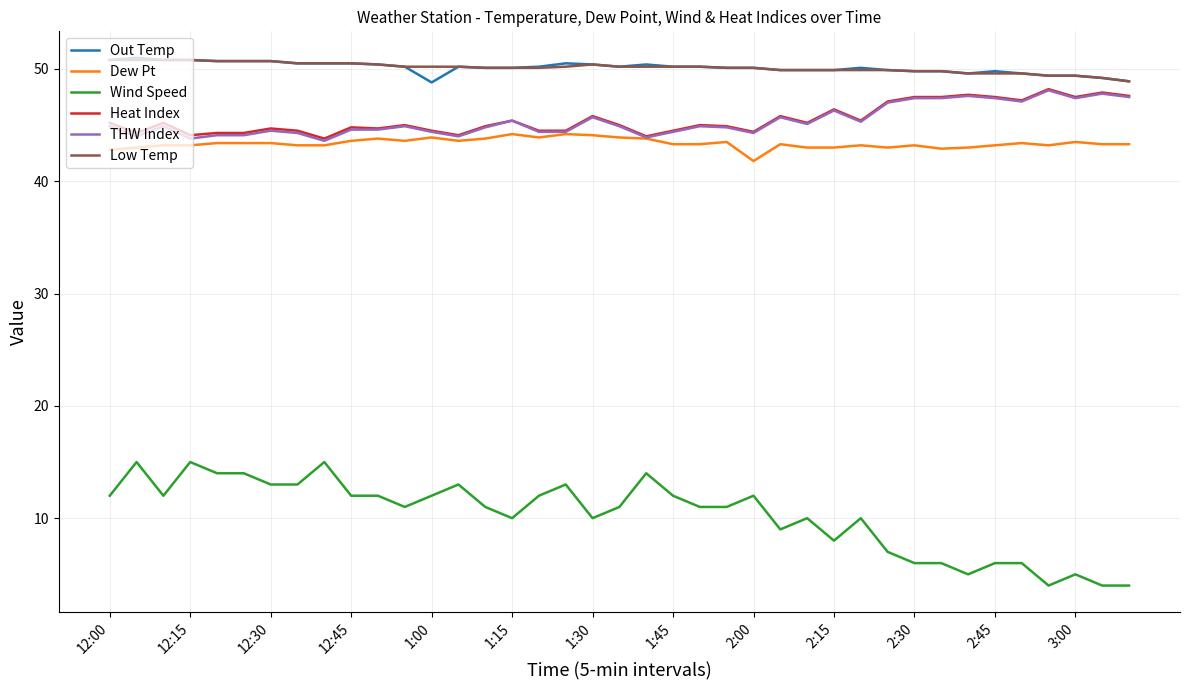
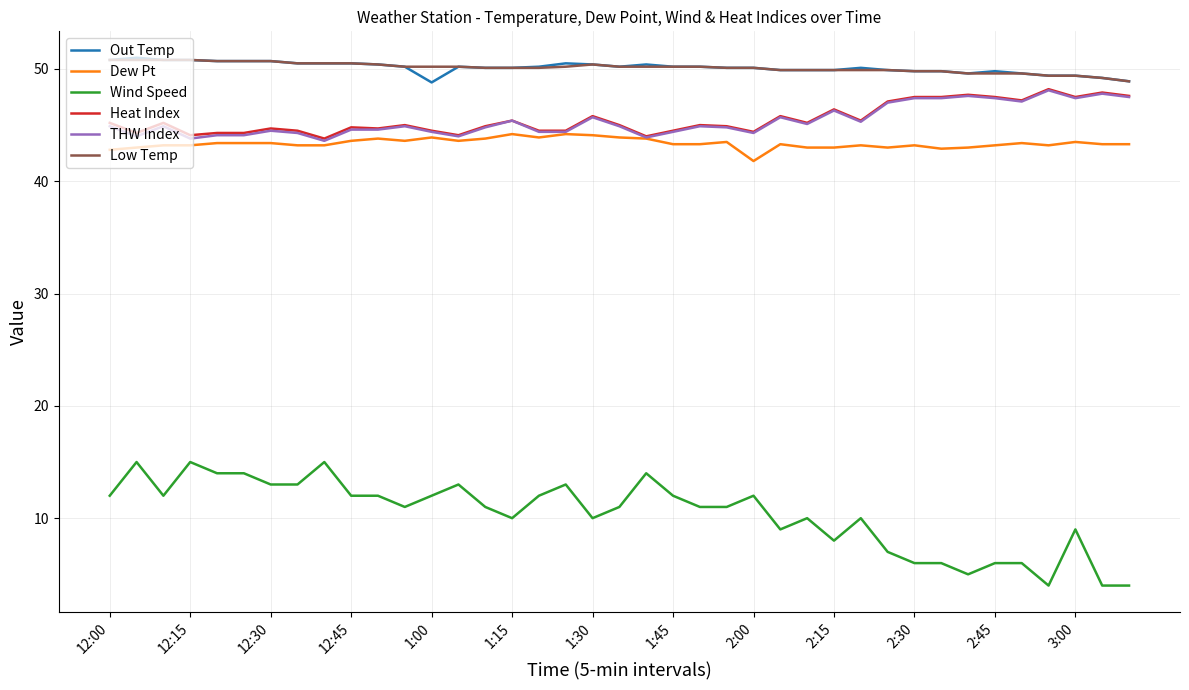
Wind Speed, 3:00: 5 -> 9
